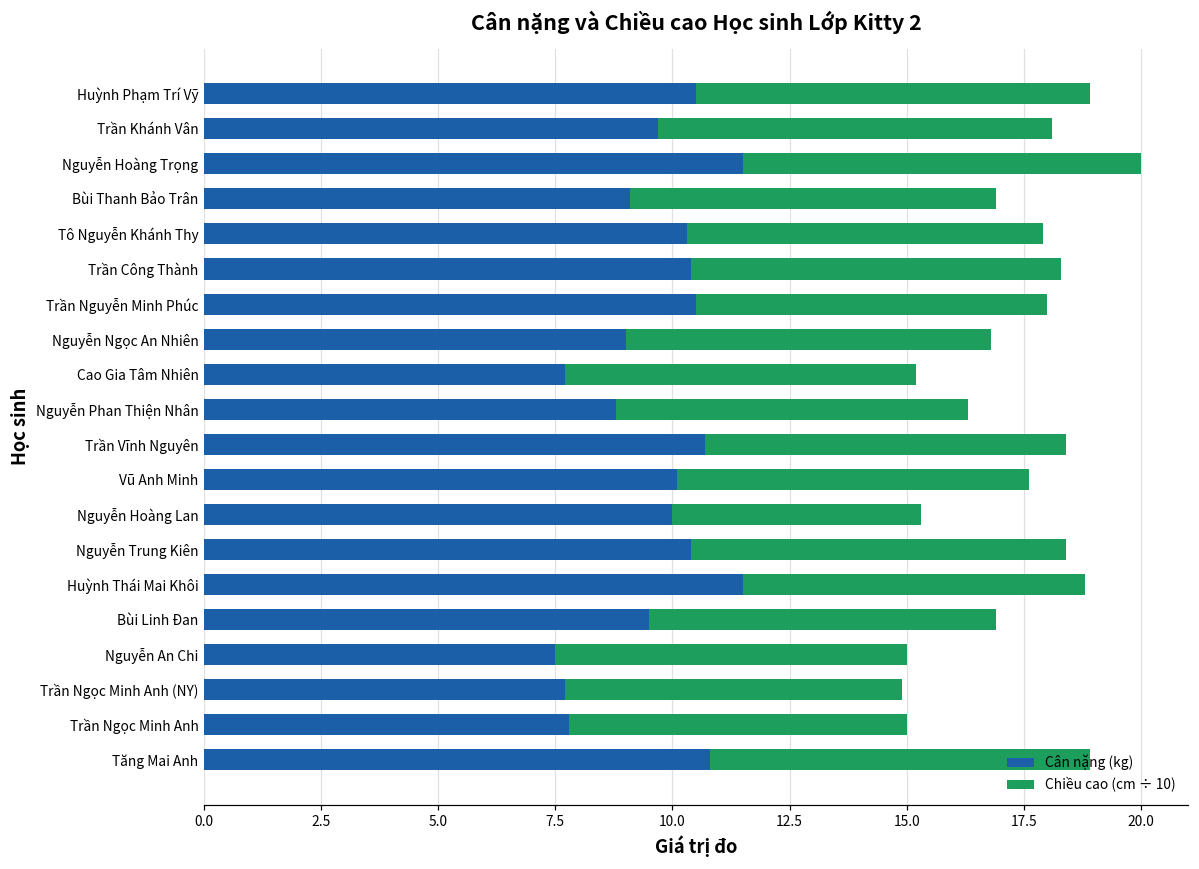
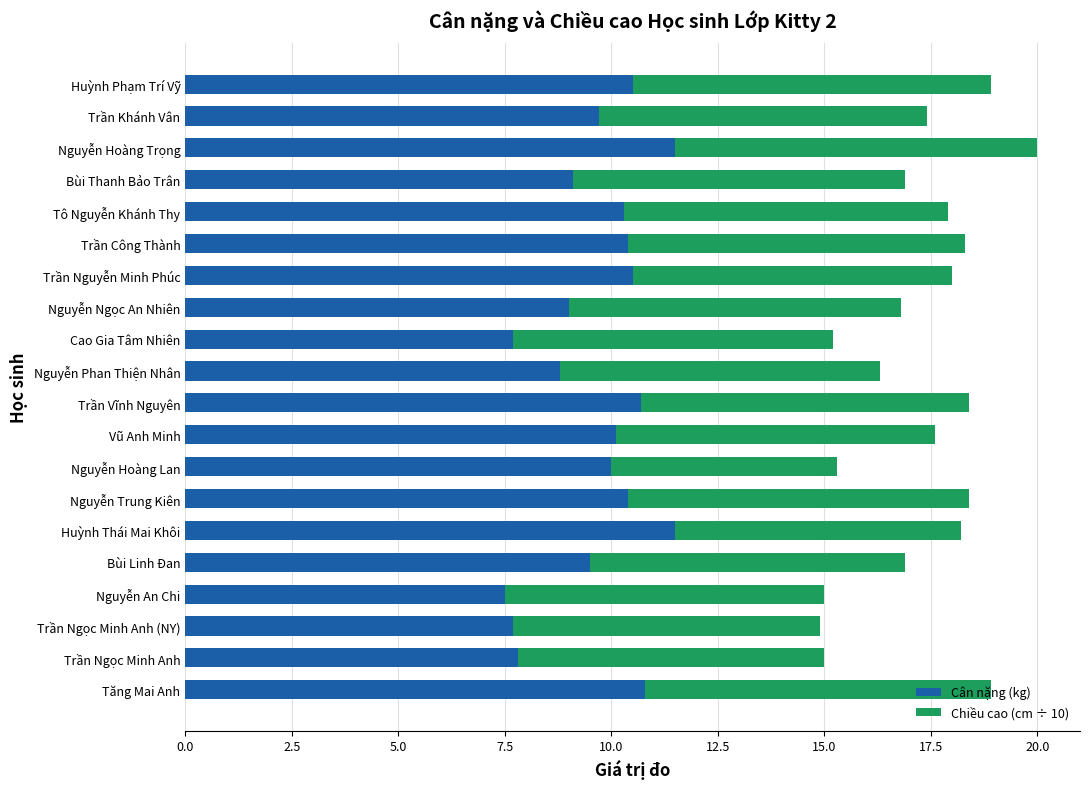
Chiều cao (cm ÷ 10), Trần Khánh Vân: 8.4 -> 7.7
Chiều cao (cm ÷ 10), Huỳnh Thái Mai Khôi: 7.3 -> 6.7
